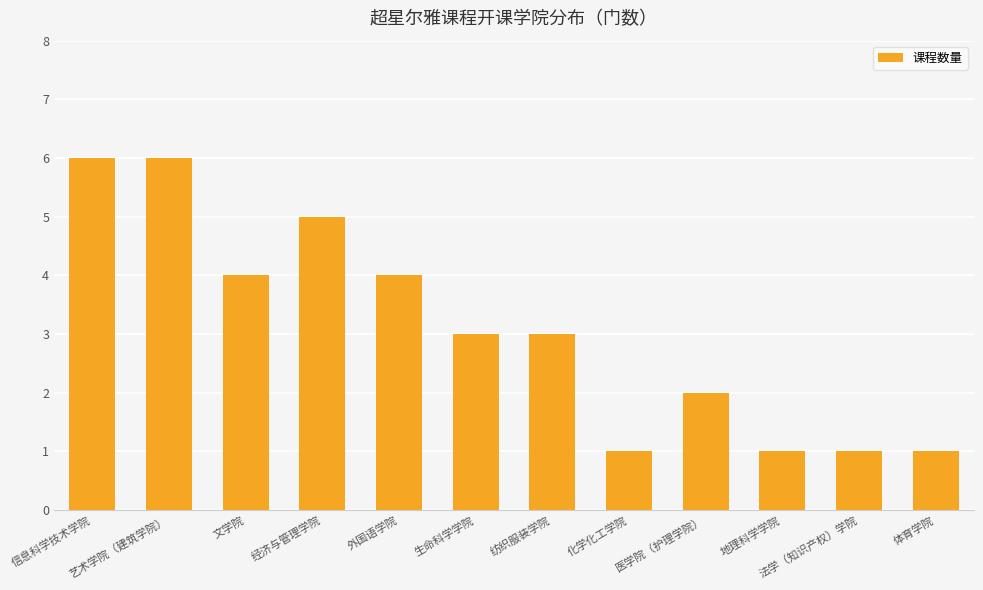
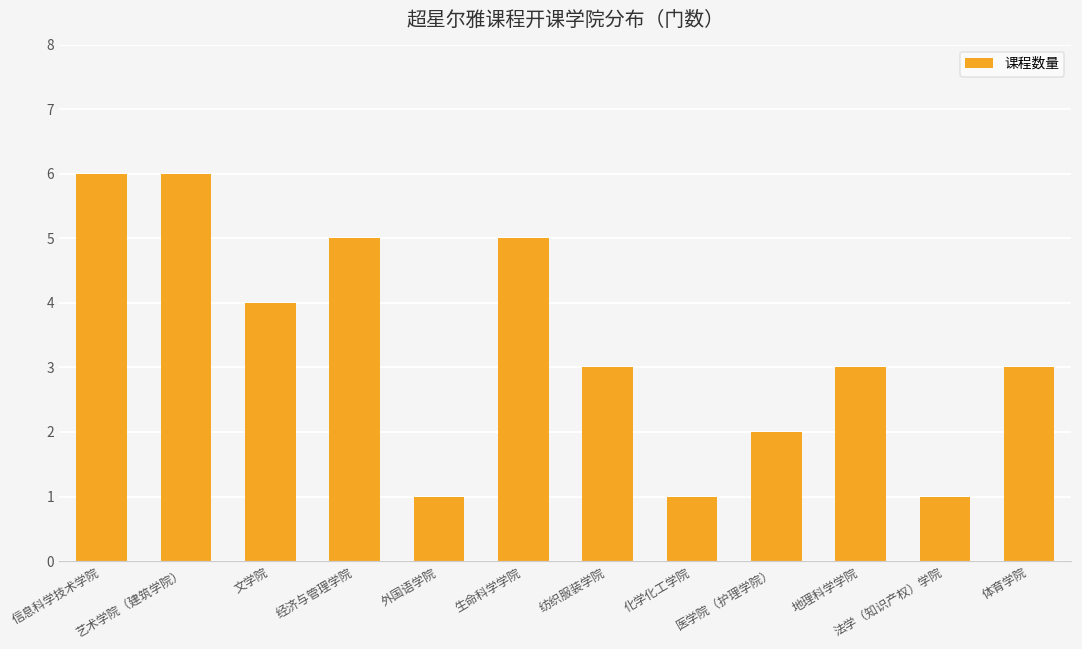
外国语学院: 4 -> 1
生命科学学院: 3 -> 5
地理科学学院: 1 -> 3
体育学院: 1 -> 3
